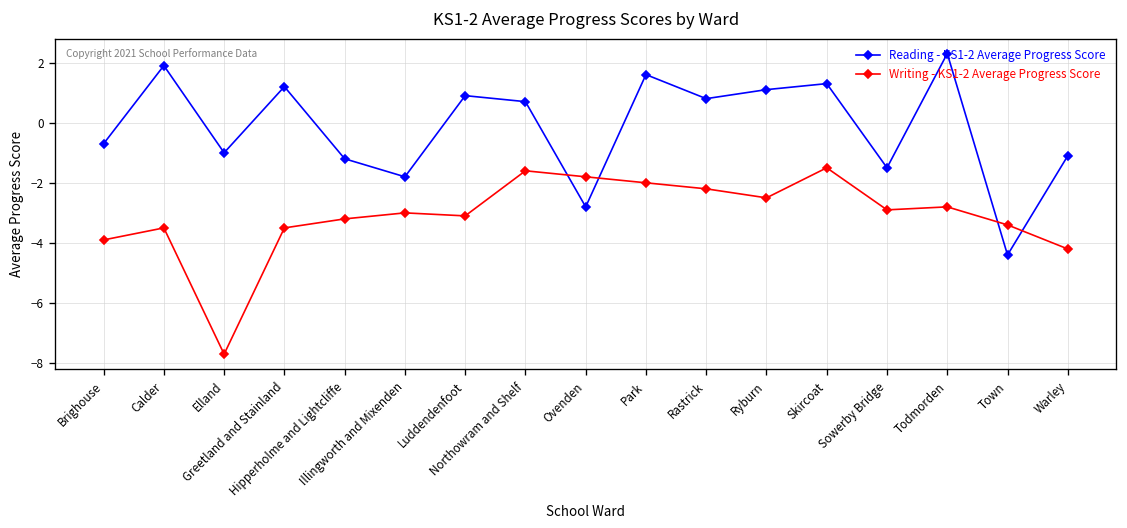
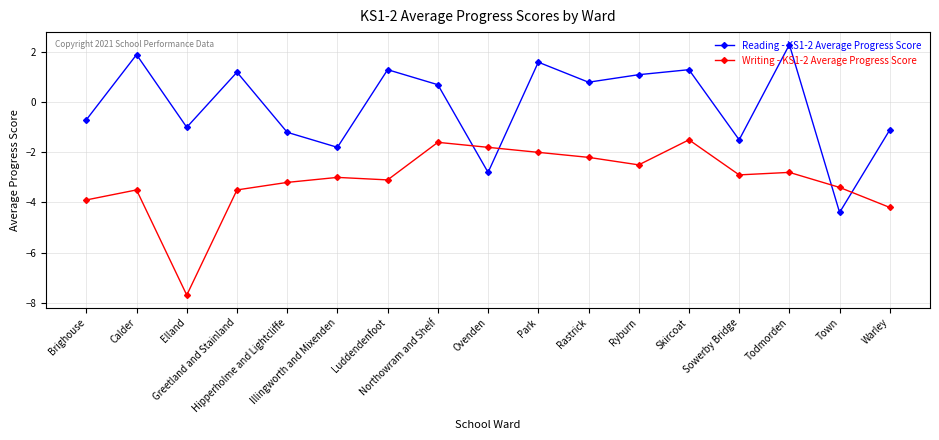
Reading - KS1-2 Average Progress Score, Luddendenfoot: 0.9 -> 1.3
